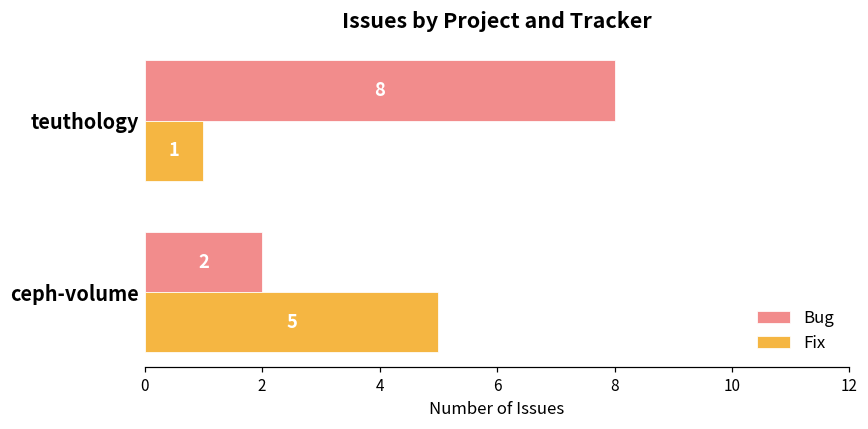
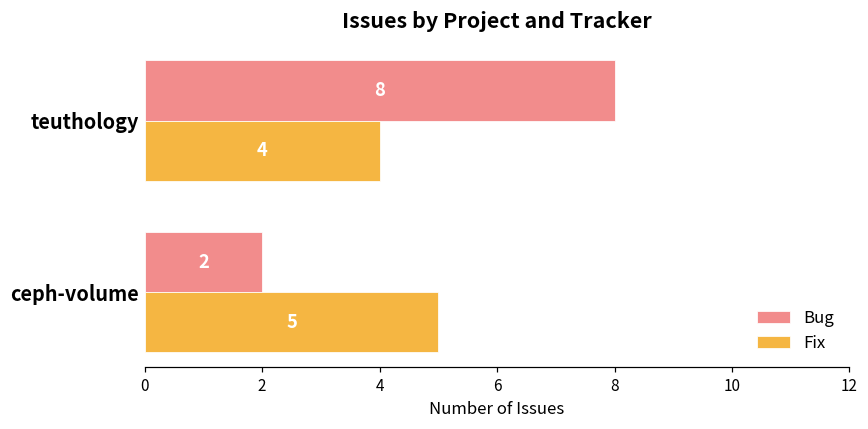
Fix, teuthology: 1 -> 4
